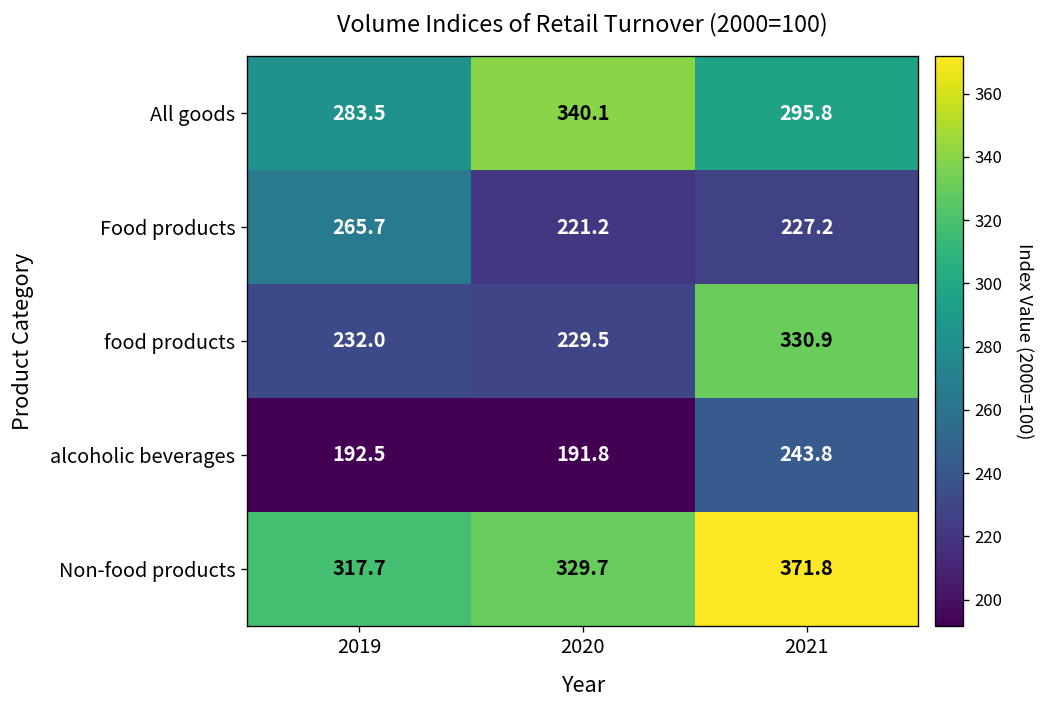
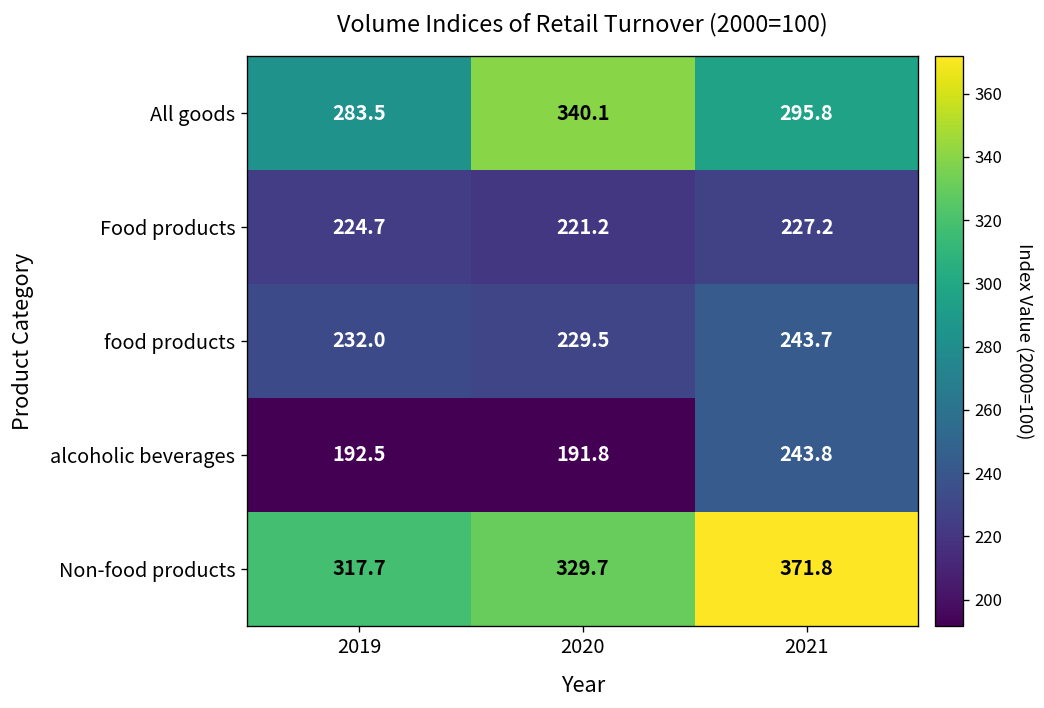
Food products, 2019: 265.7 -> 224.7
food products, 2021: 330.9 -> 243.7
